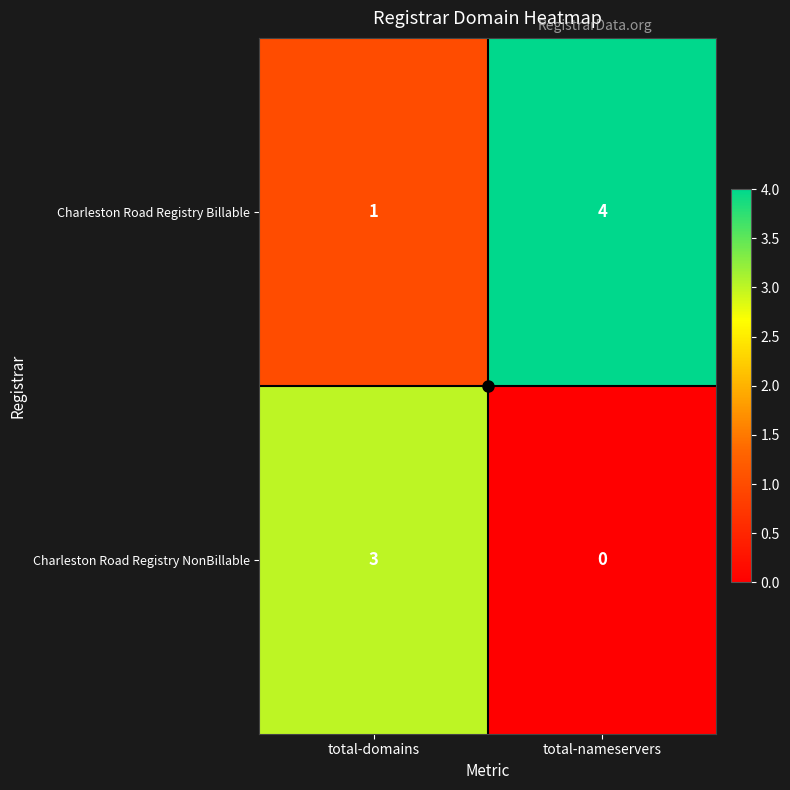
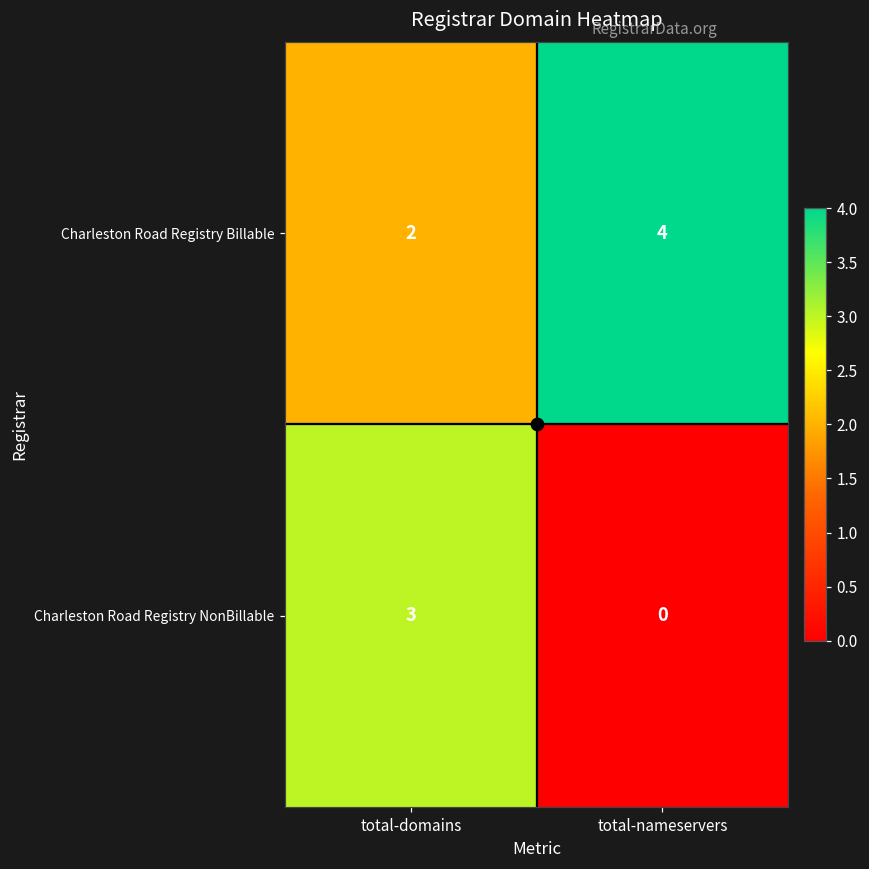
Charleston Road Registry Billable, total-domains: 1 -> 2
